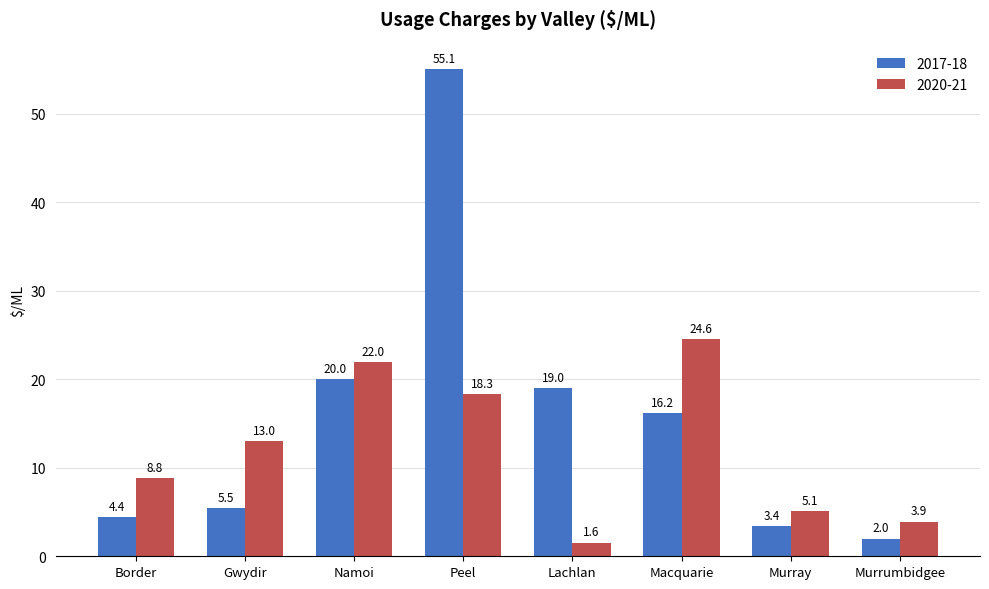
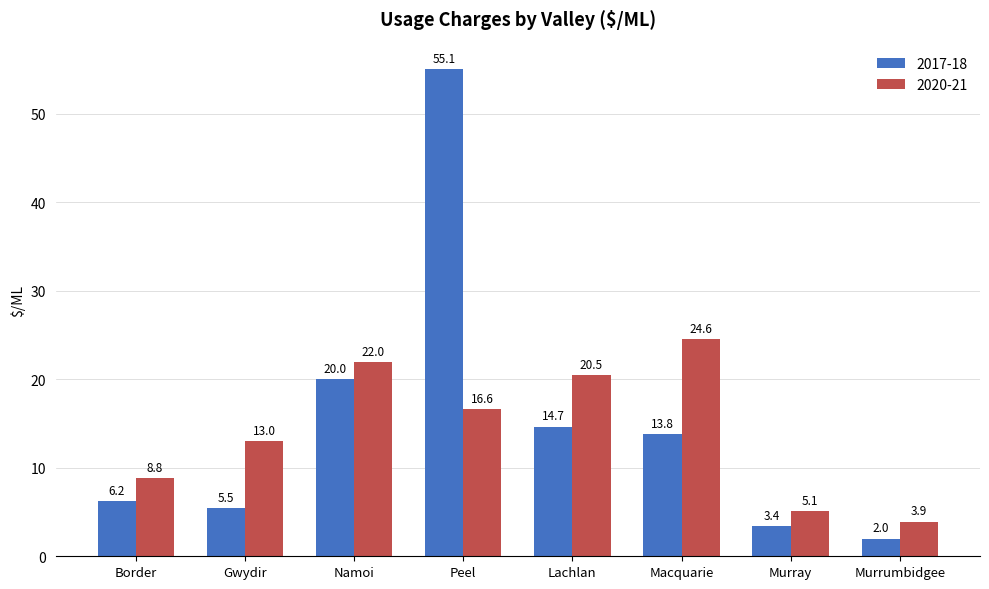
2017-18, Border: 4.4 -> 6.2
2020-21, Peel: 18.3 -> 16.6
2017-18, Lachlan: 19.0 -> 14.7
2020-21, Lachlan: 1.6 -> 20.5
2017-18, Macquarie: 16.2 -> 13.8
